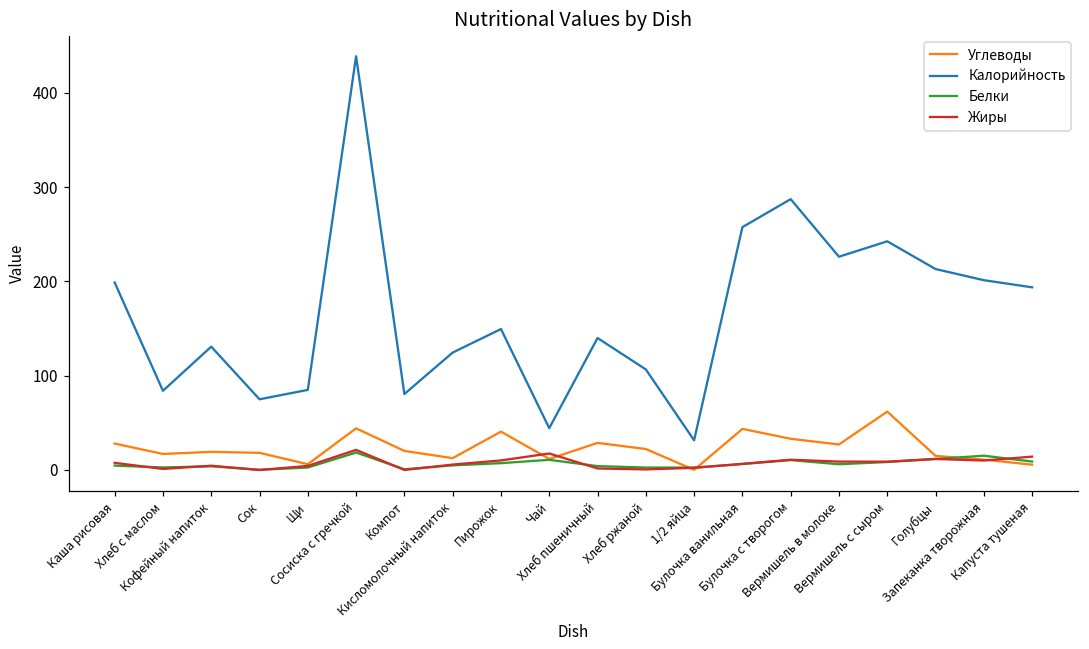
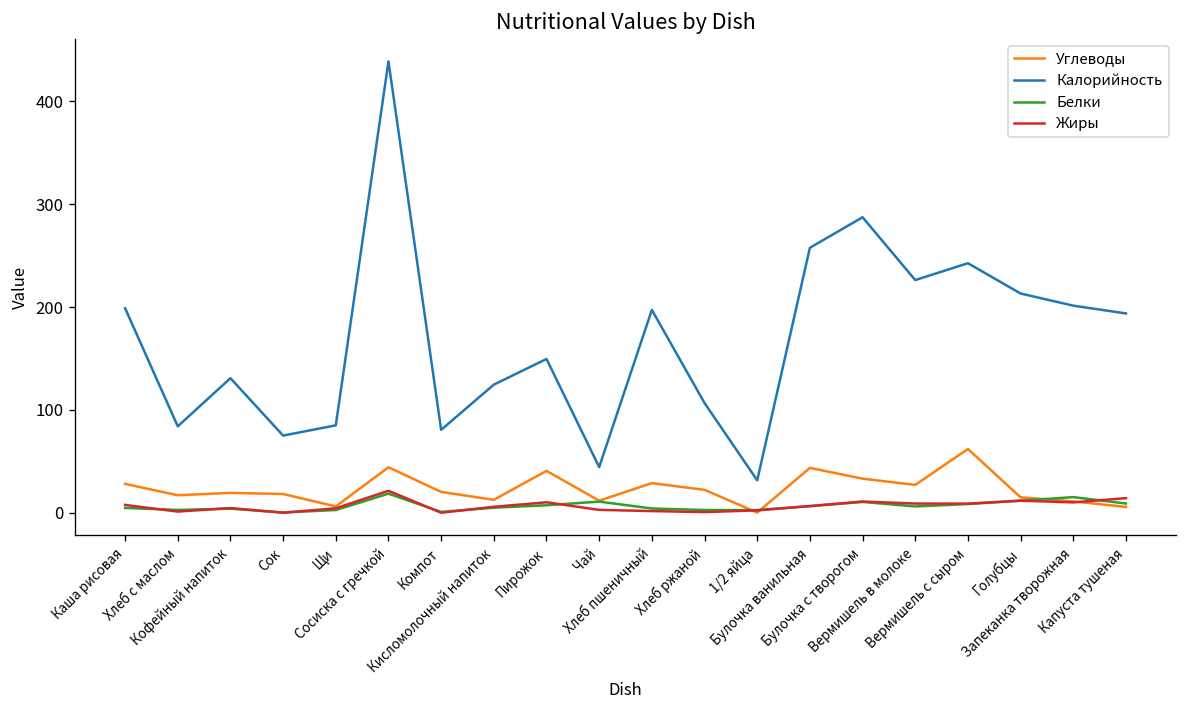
Жиры, Чай: 20 -> 0
Калорийность, Хлеб пшеничный: 140 -> 200
